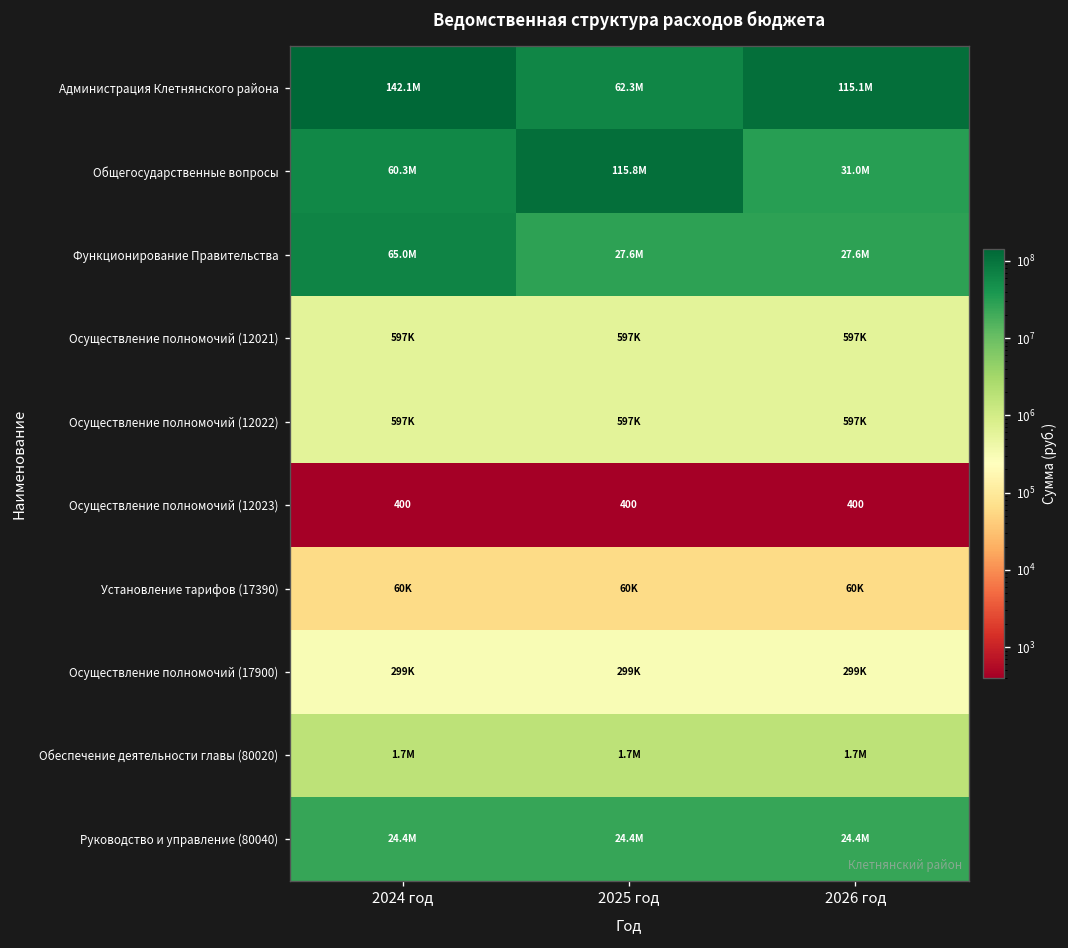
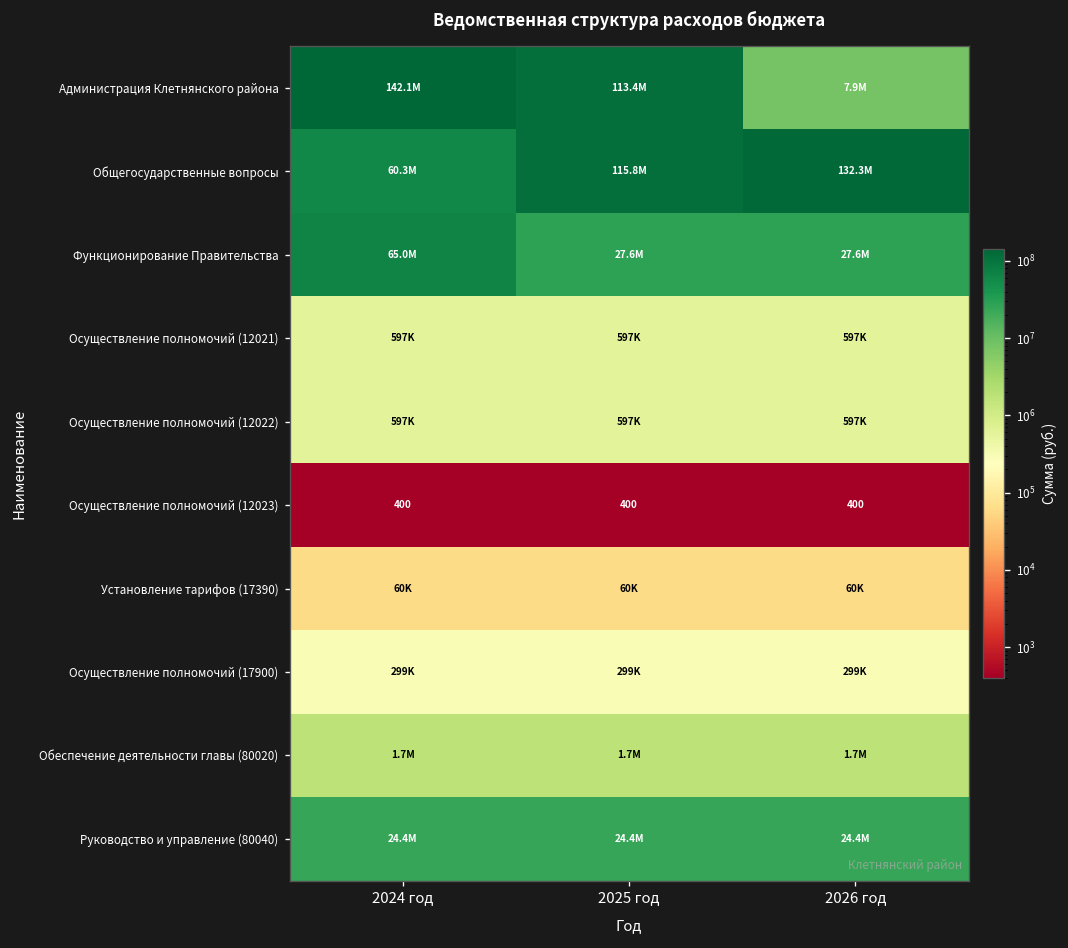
Администрация Клетнянского района, 2025 год: 62.3M -> 113.4M
Администрация Клетнянского района, 2026 год: 115.1M -> 7.9M
Общегосударственные вопросы, 2026 год: 31.0M -> 132.3M
